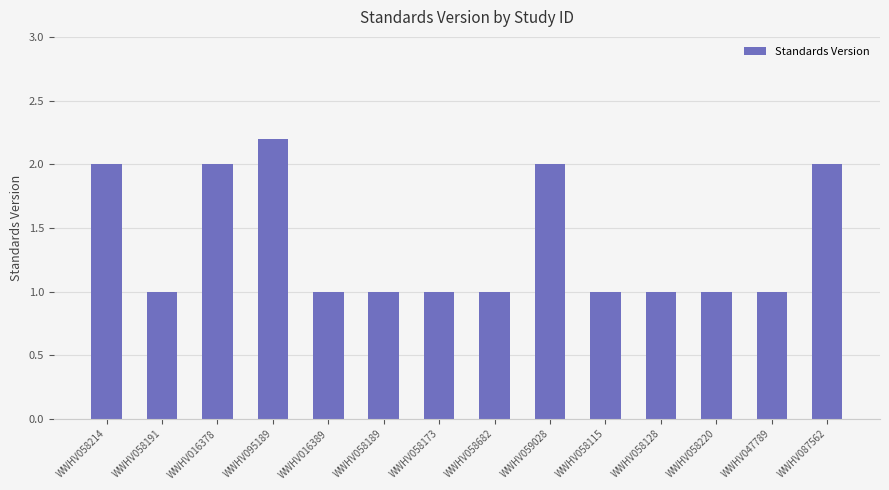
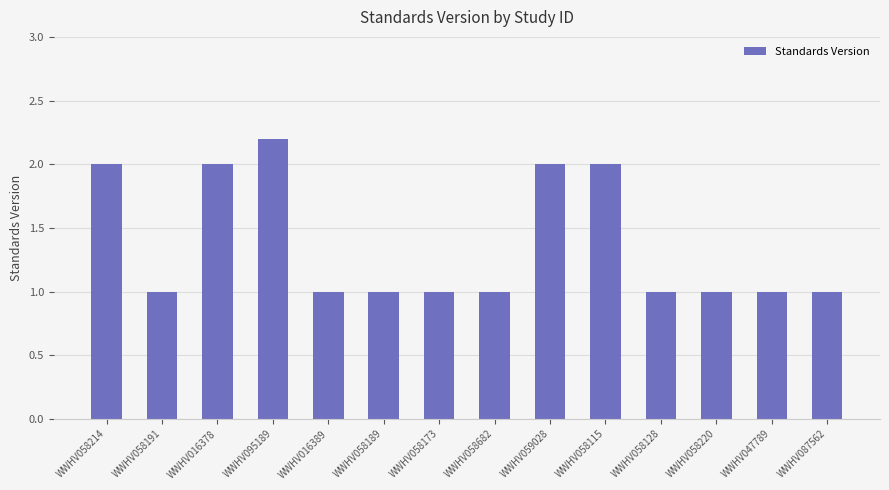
WWHV058115: 1 -> 2
WWHV087562: 2 -> 1
